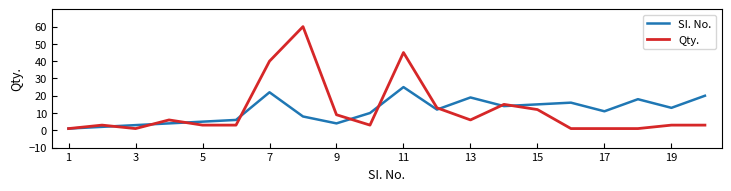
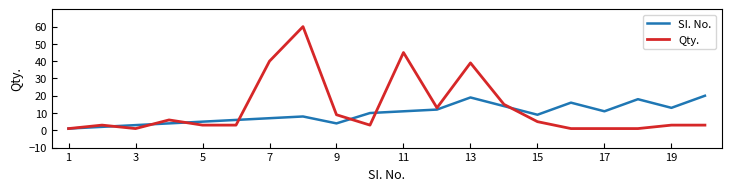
SI. No., 7: 22 -> 7
SI. No., 11: 25 -> 11
Qty., 13: 6 -> 39
SI. No., 15: 15 -> 9
Qty., 15: 12 -> 5
